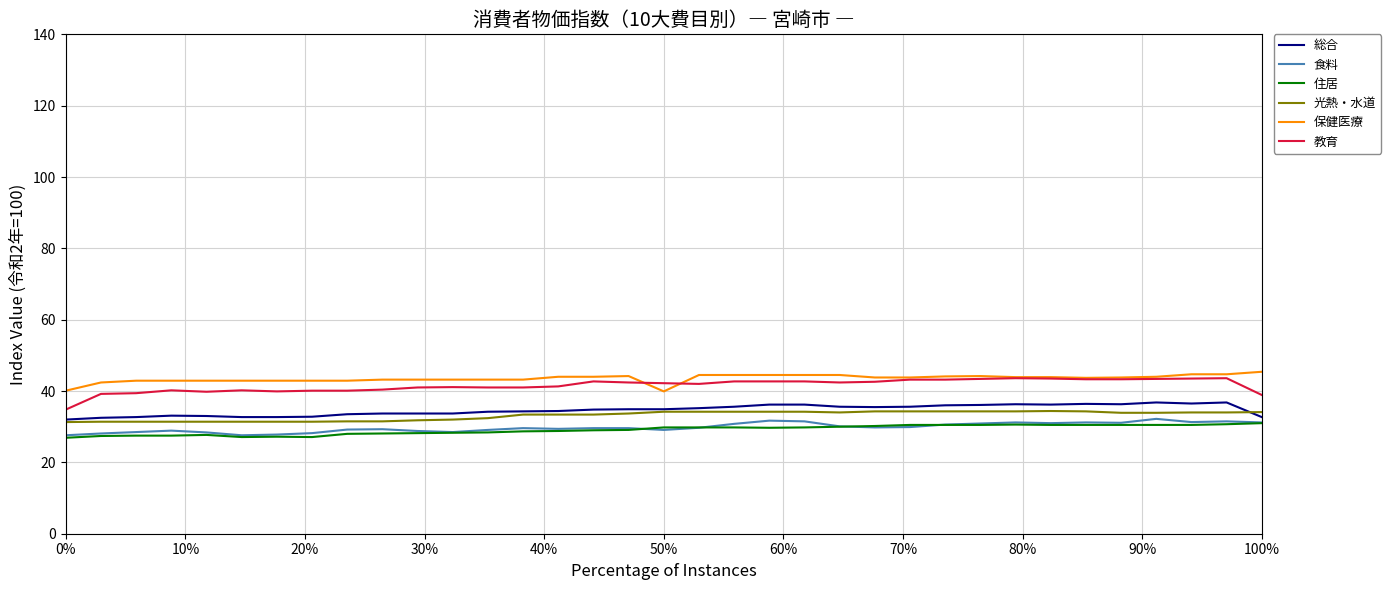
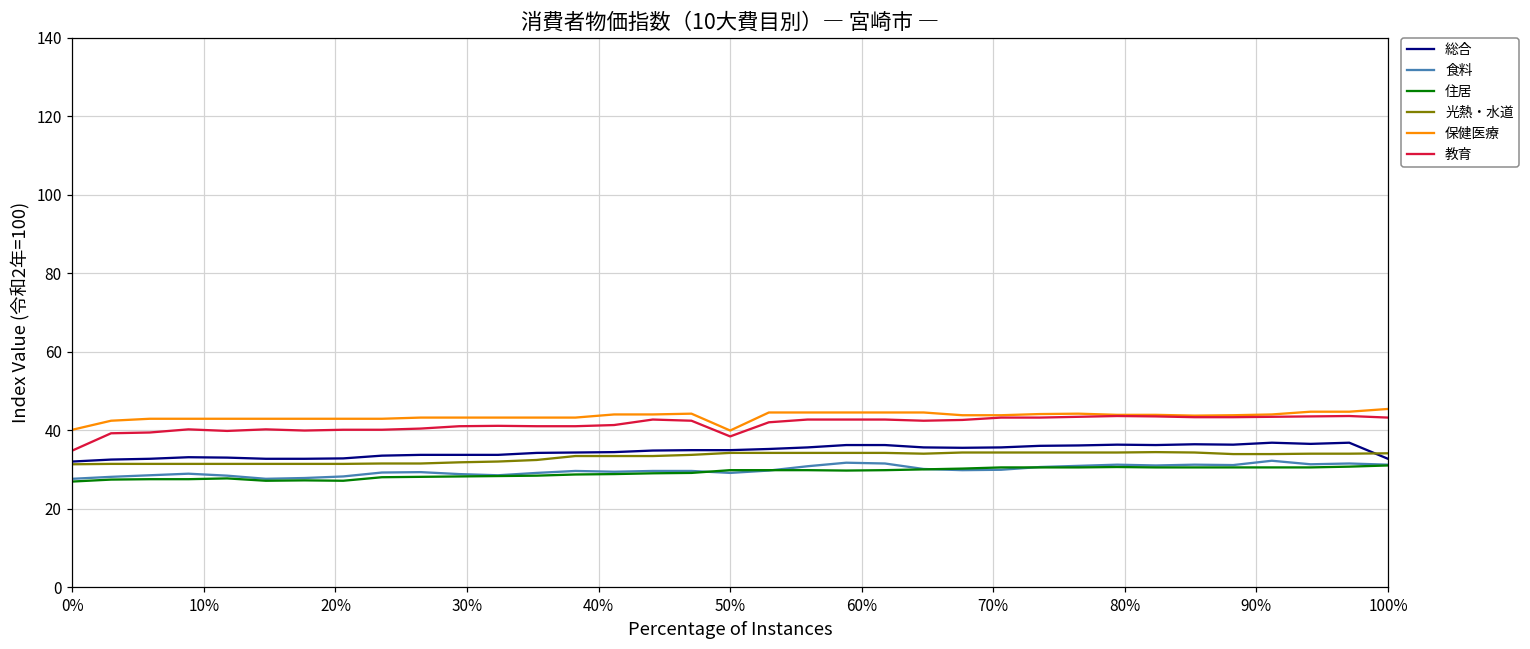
教育, 50%: 42 -> 38
教育, 100%: 39 -> 43
